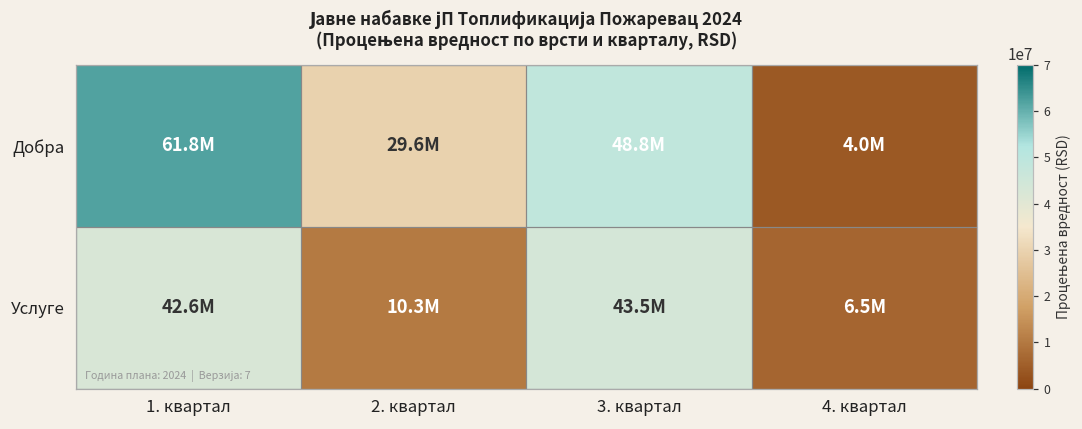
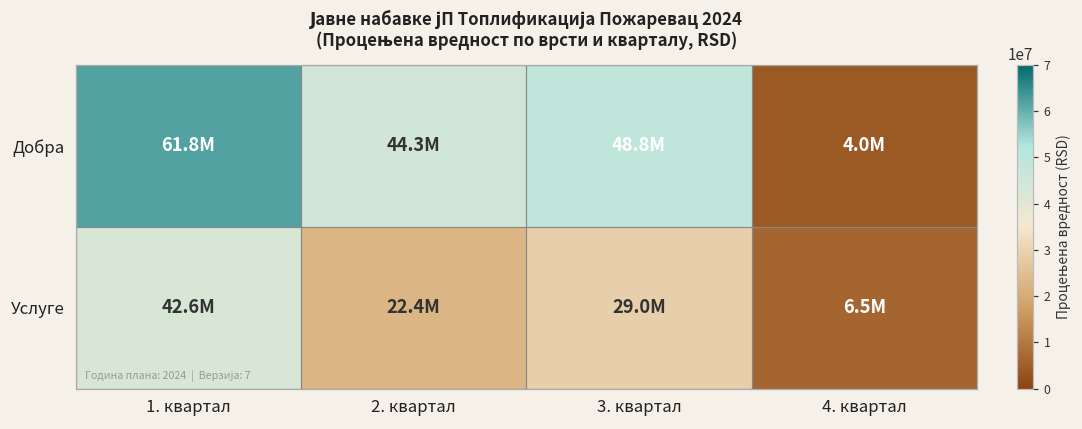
Добра, 2. квартал: 29.6M -> 44.3M
Услуге, 2. квартал: 10.3M -> 22.4M
Услуге, 3. квартал: 43.5M -> 29.0M
